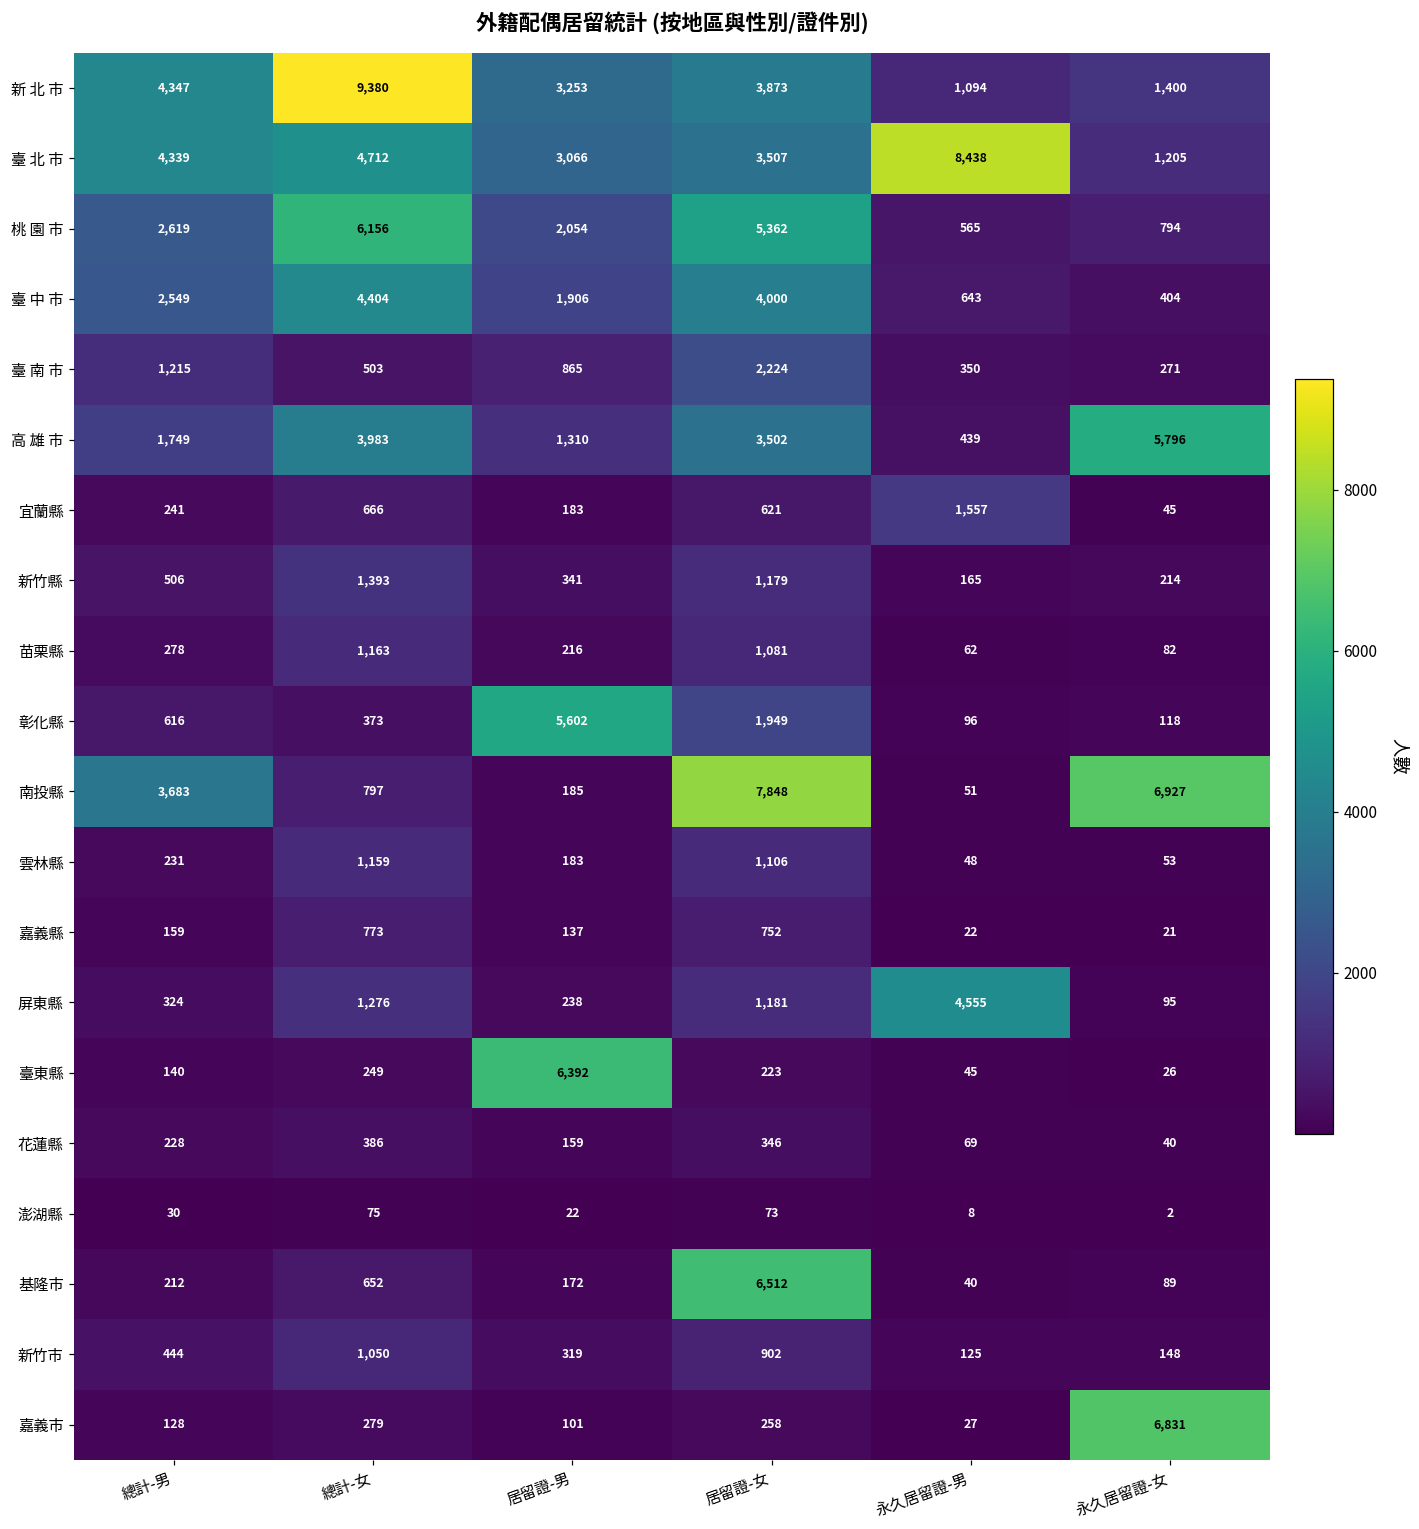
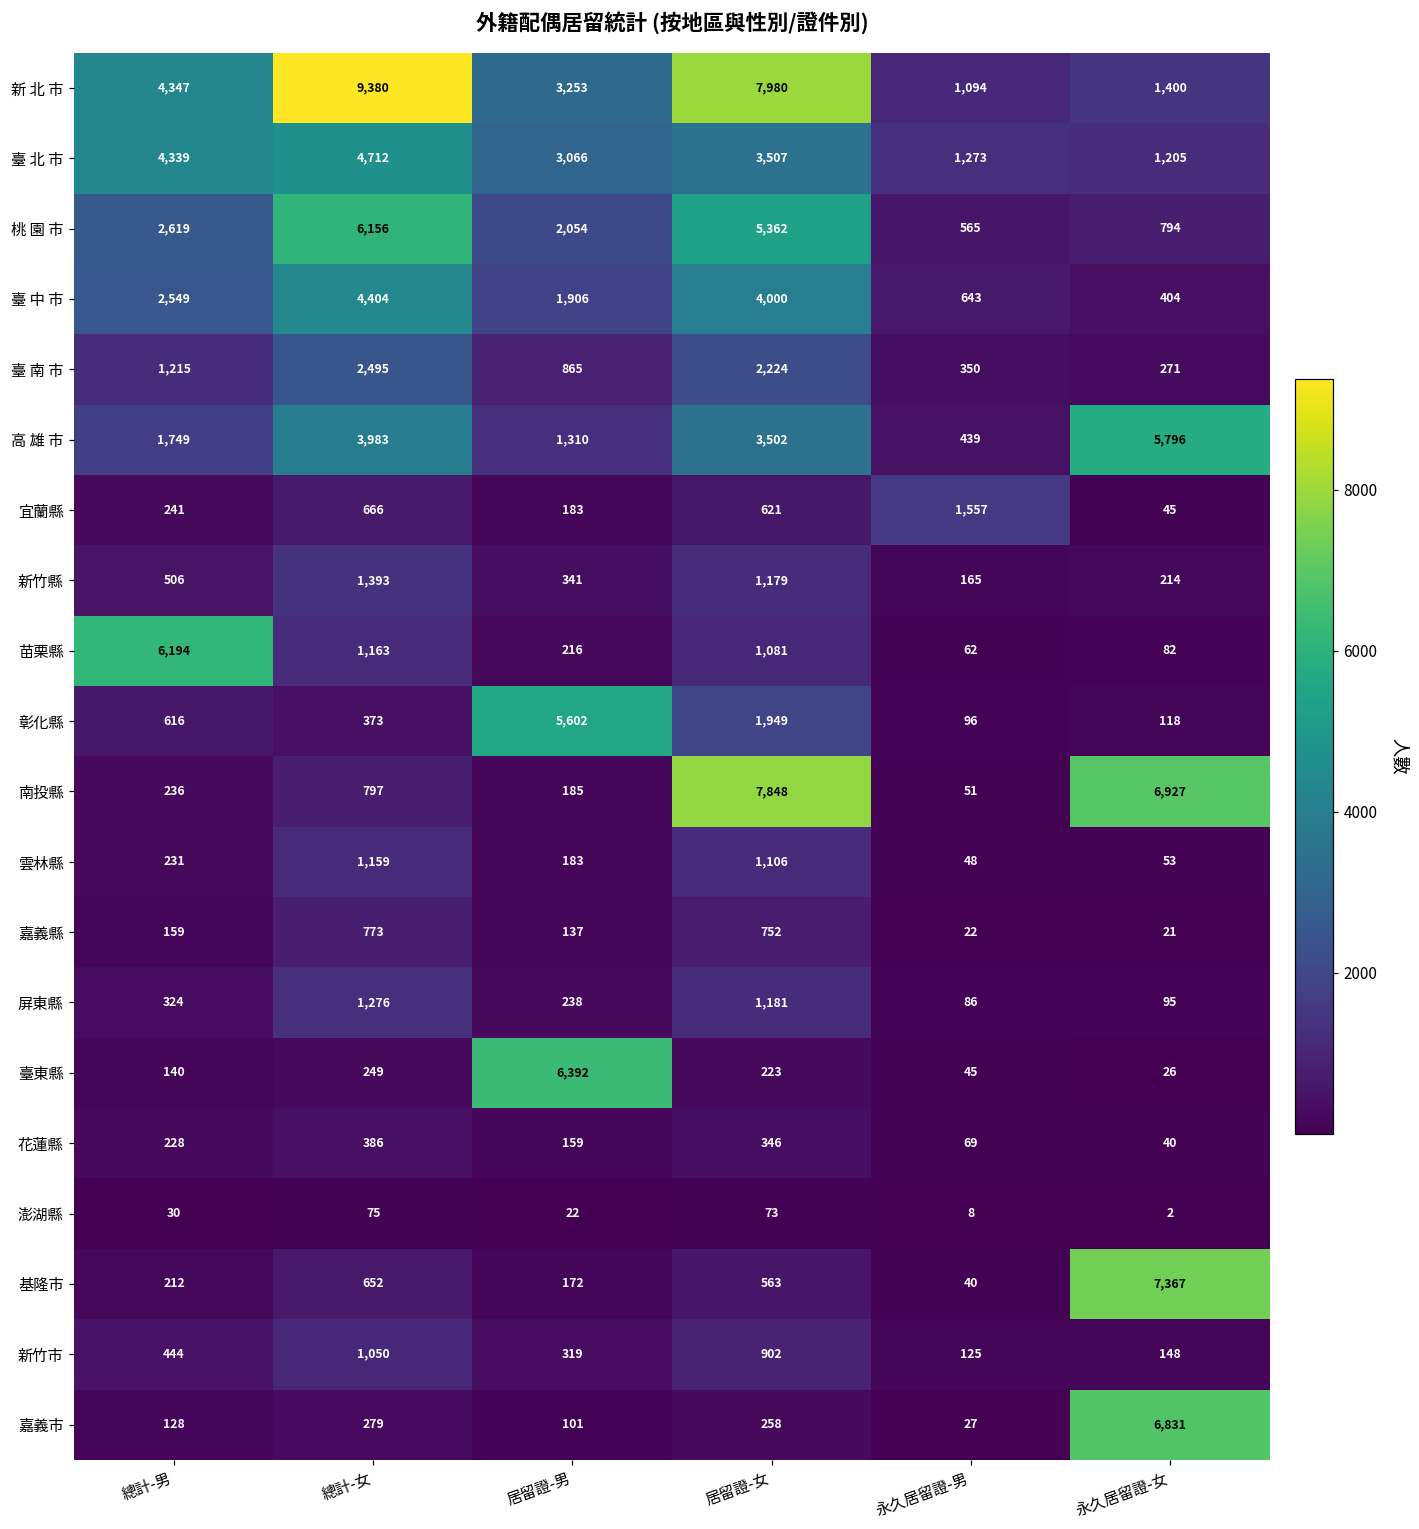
新 北 市, 居留證-女: 3,873 -> 7,980
臺 北 市, 永久居留證-男: 8,438 -> 1,273
臺 南 市, 總計-女: 503 -> 2,495
苗栗縣, 總計-男: 278 -> 6,194
南投縣, 總計-男: 3,683 -> 236
屏東縣, 永久居留證-男: 4,555 -> 86
基隆市, 居留證-女: 6,512 -> 563
基隆市, 永久居留證-女: 89 -> 7,367
